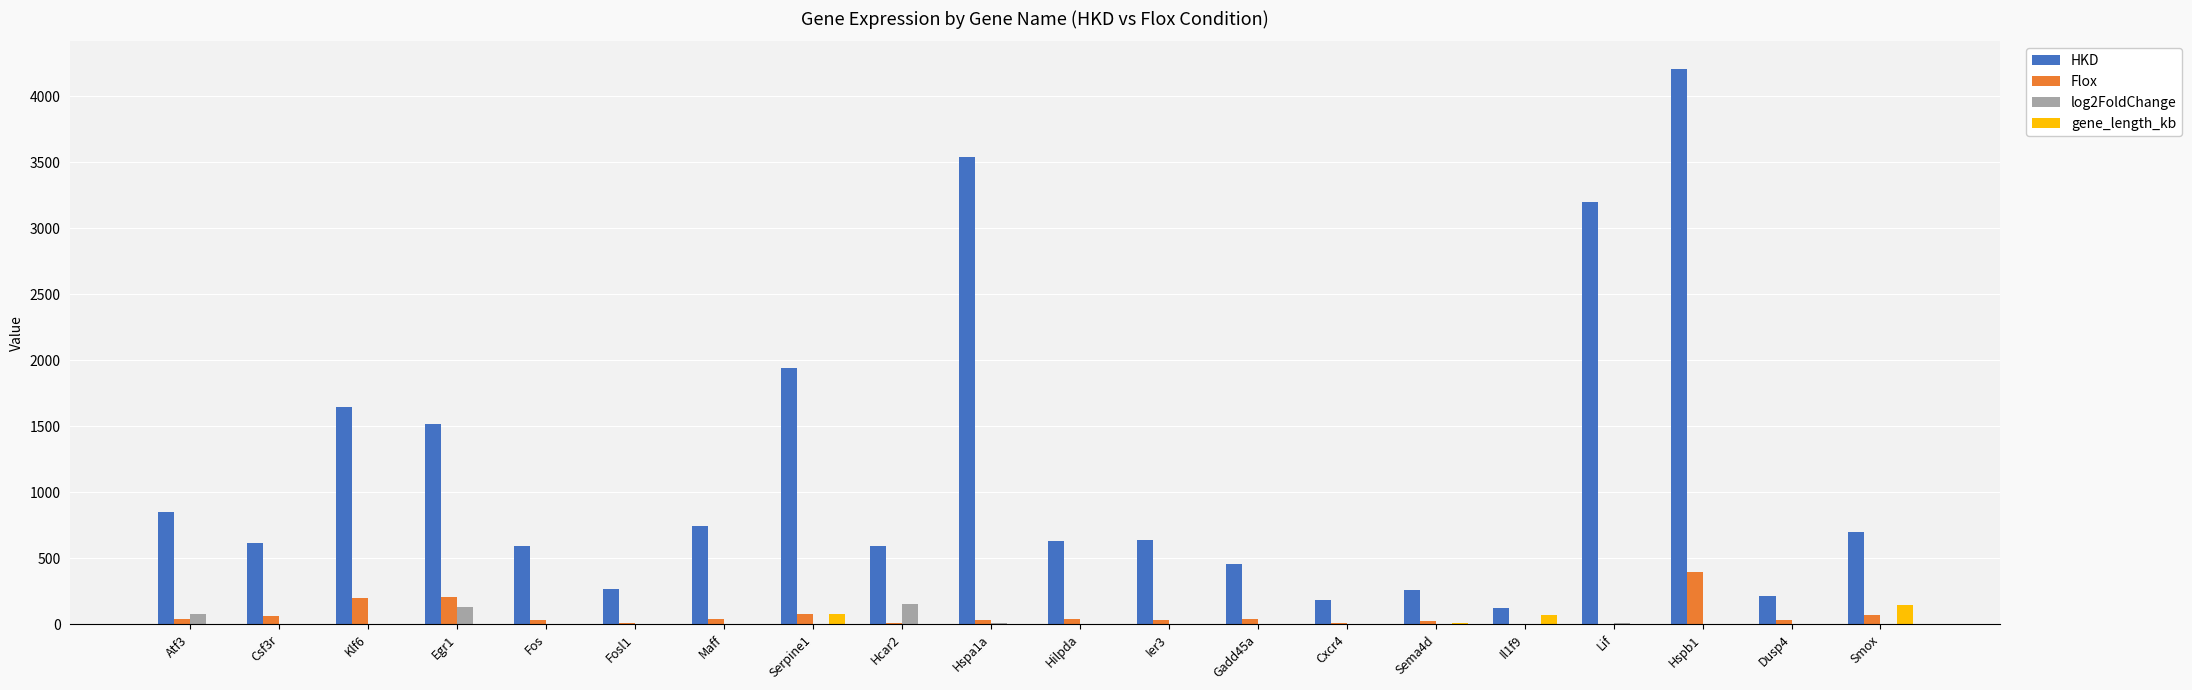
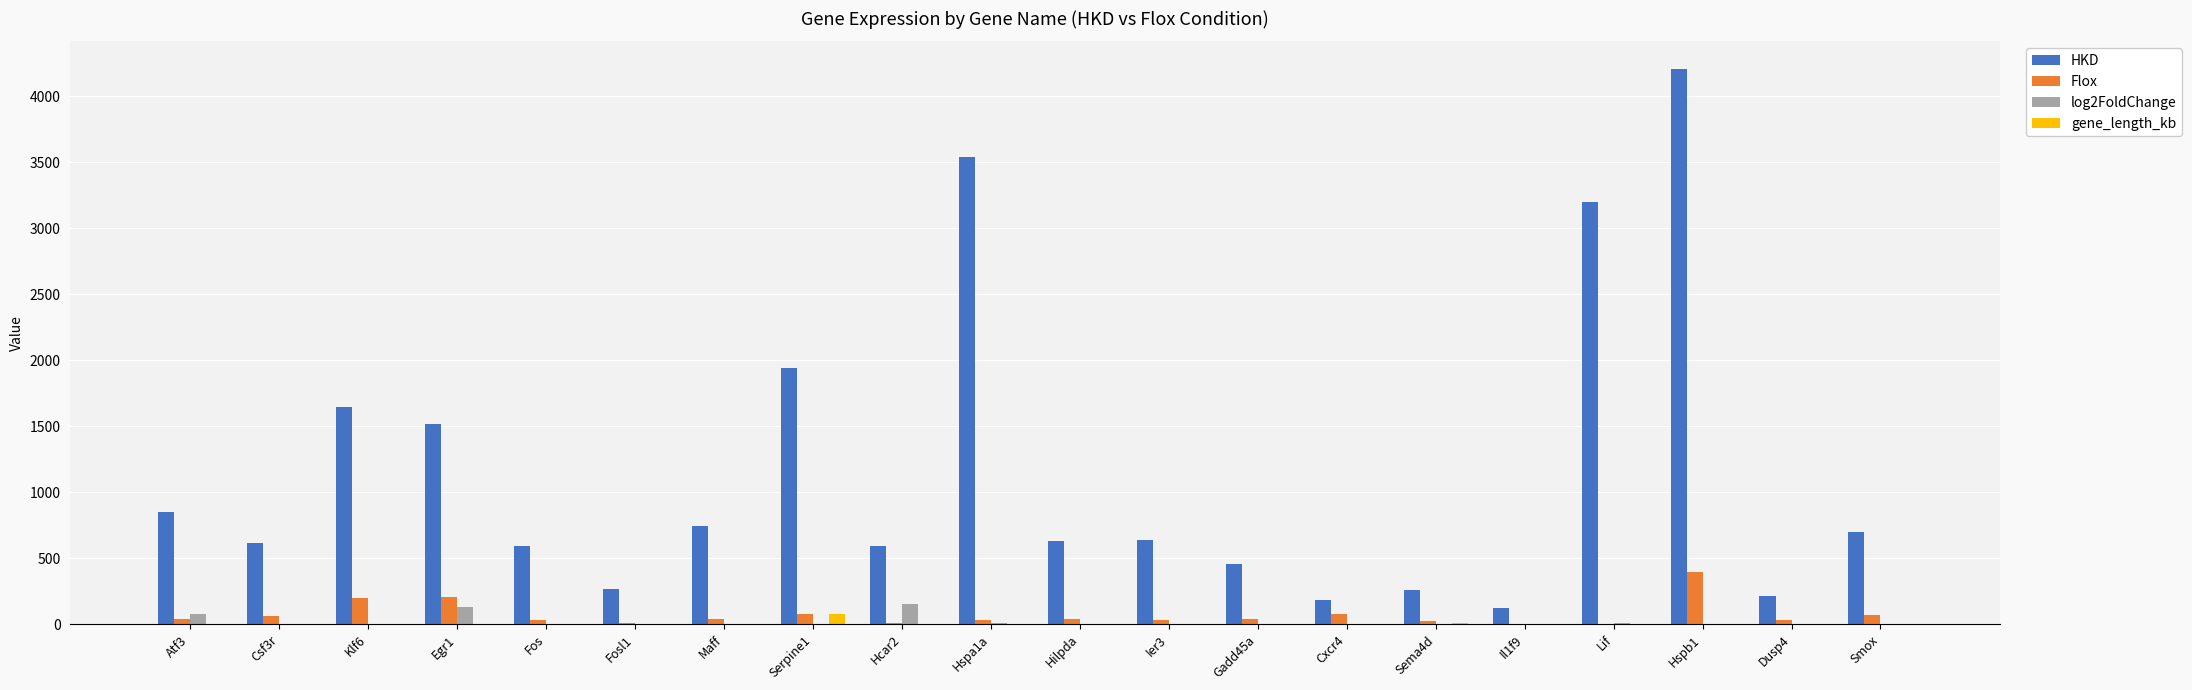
Flox, Cxcr4: 10 -> 80
gene_length_kb, Il1f9: 70 -> 0
gene_length_kb, Smox: 140 -> 0
